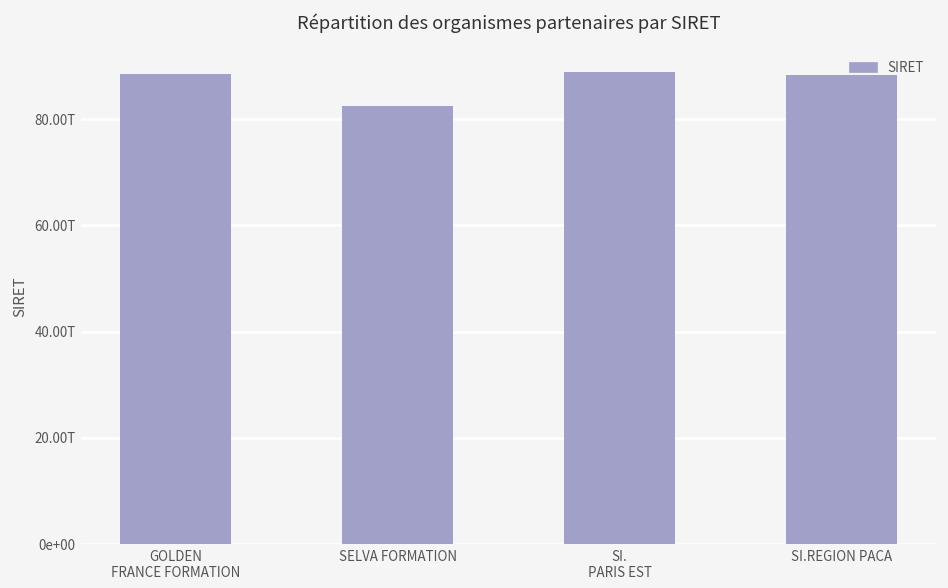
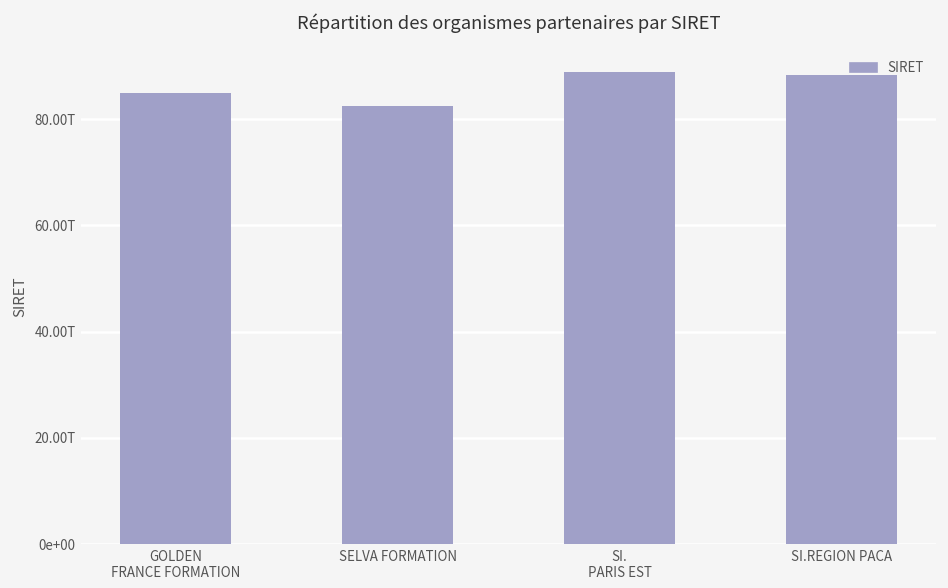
GOLDEN FRANCE FORMATION: 89T -> 85T
